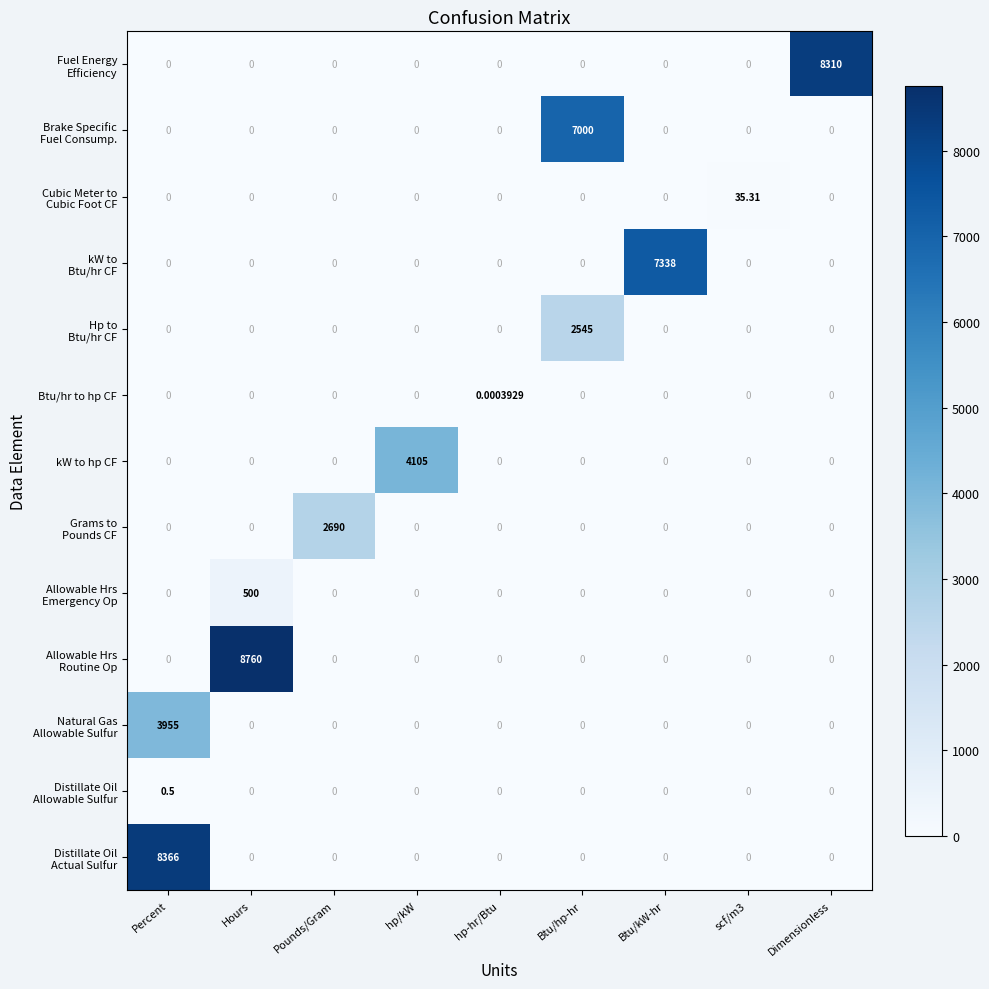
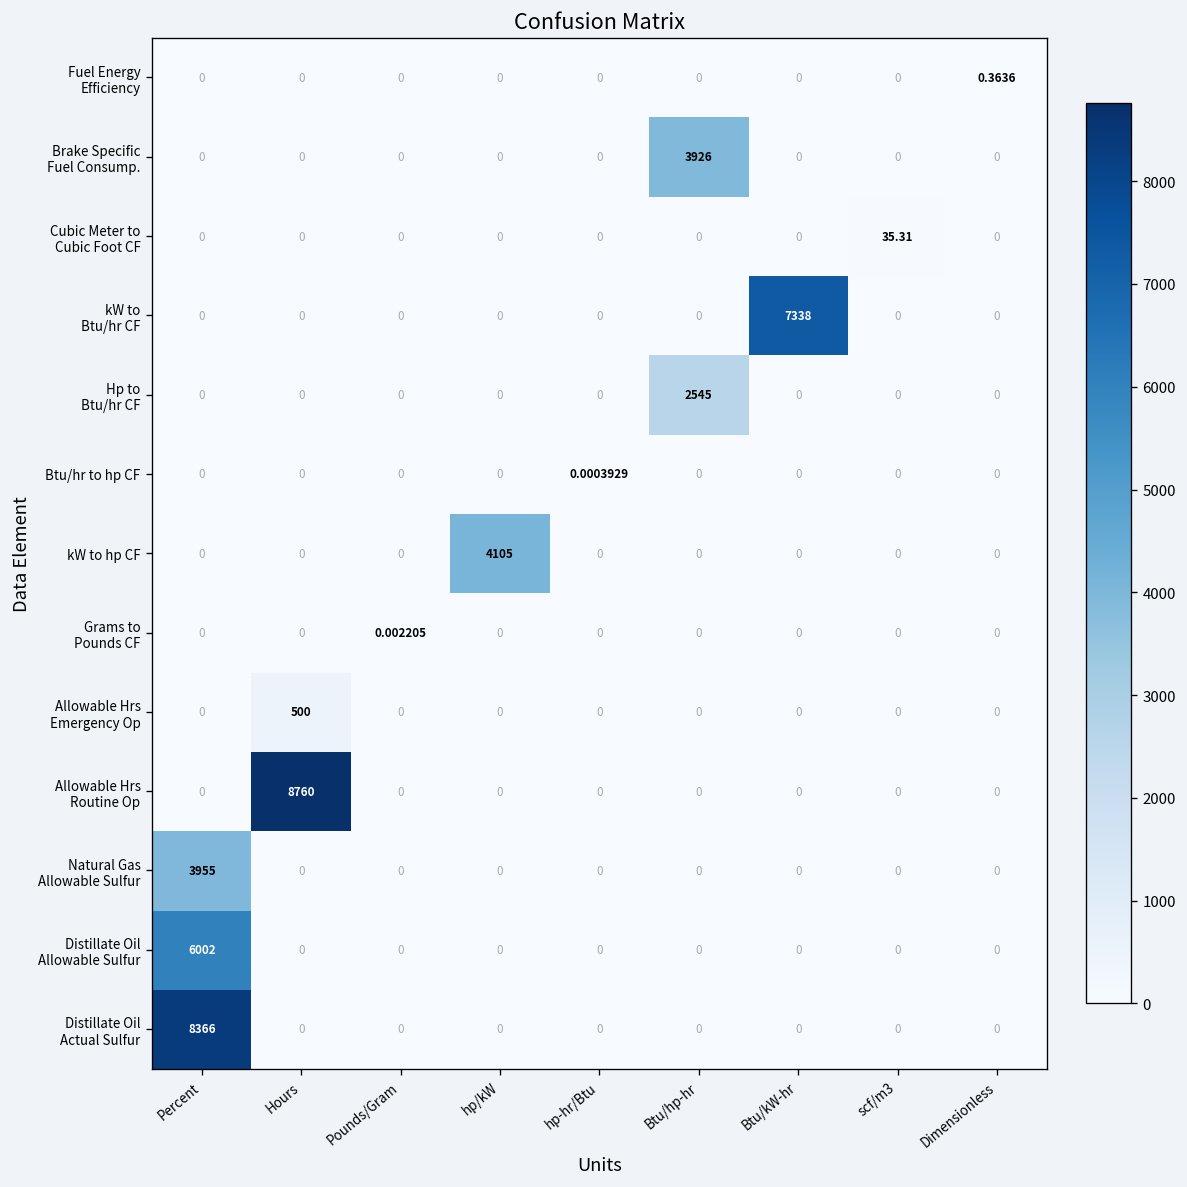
Fuel Energy Efficiency, Dimensionless: 8310 -> 0.3636
Brake Specific Fuel Consump., Btu/hp-hr: 7000 -> 3926
Grams to Pounds CF, Pounds/Gram: 2690 -> 0.002205
Distillate Oil Allowable Sulfur, Percent: 0.5 -> 6002
